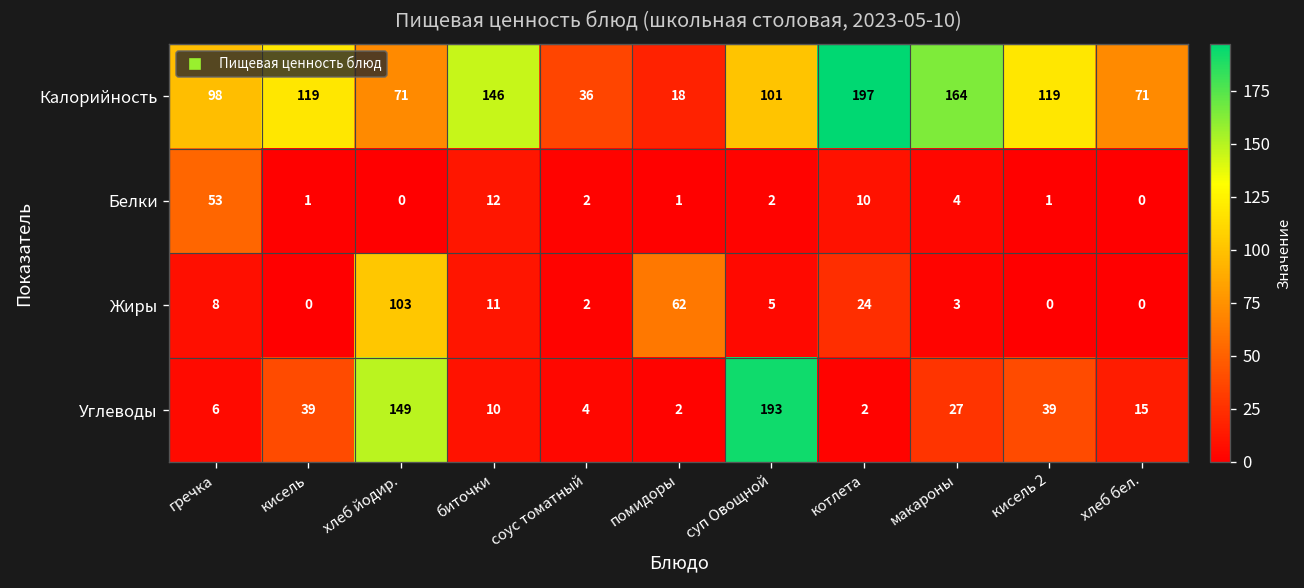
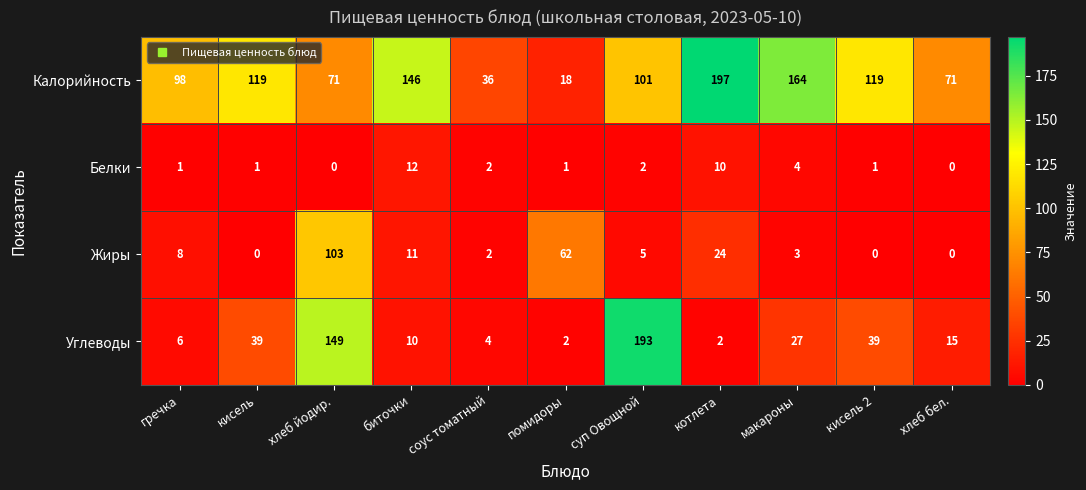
Белки, гречка: 53 -> 1
